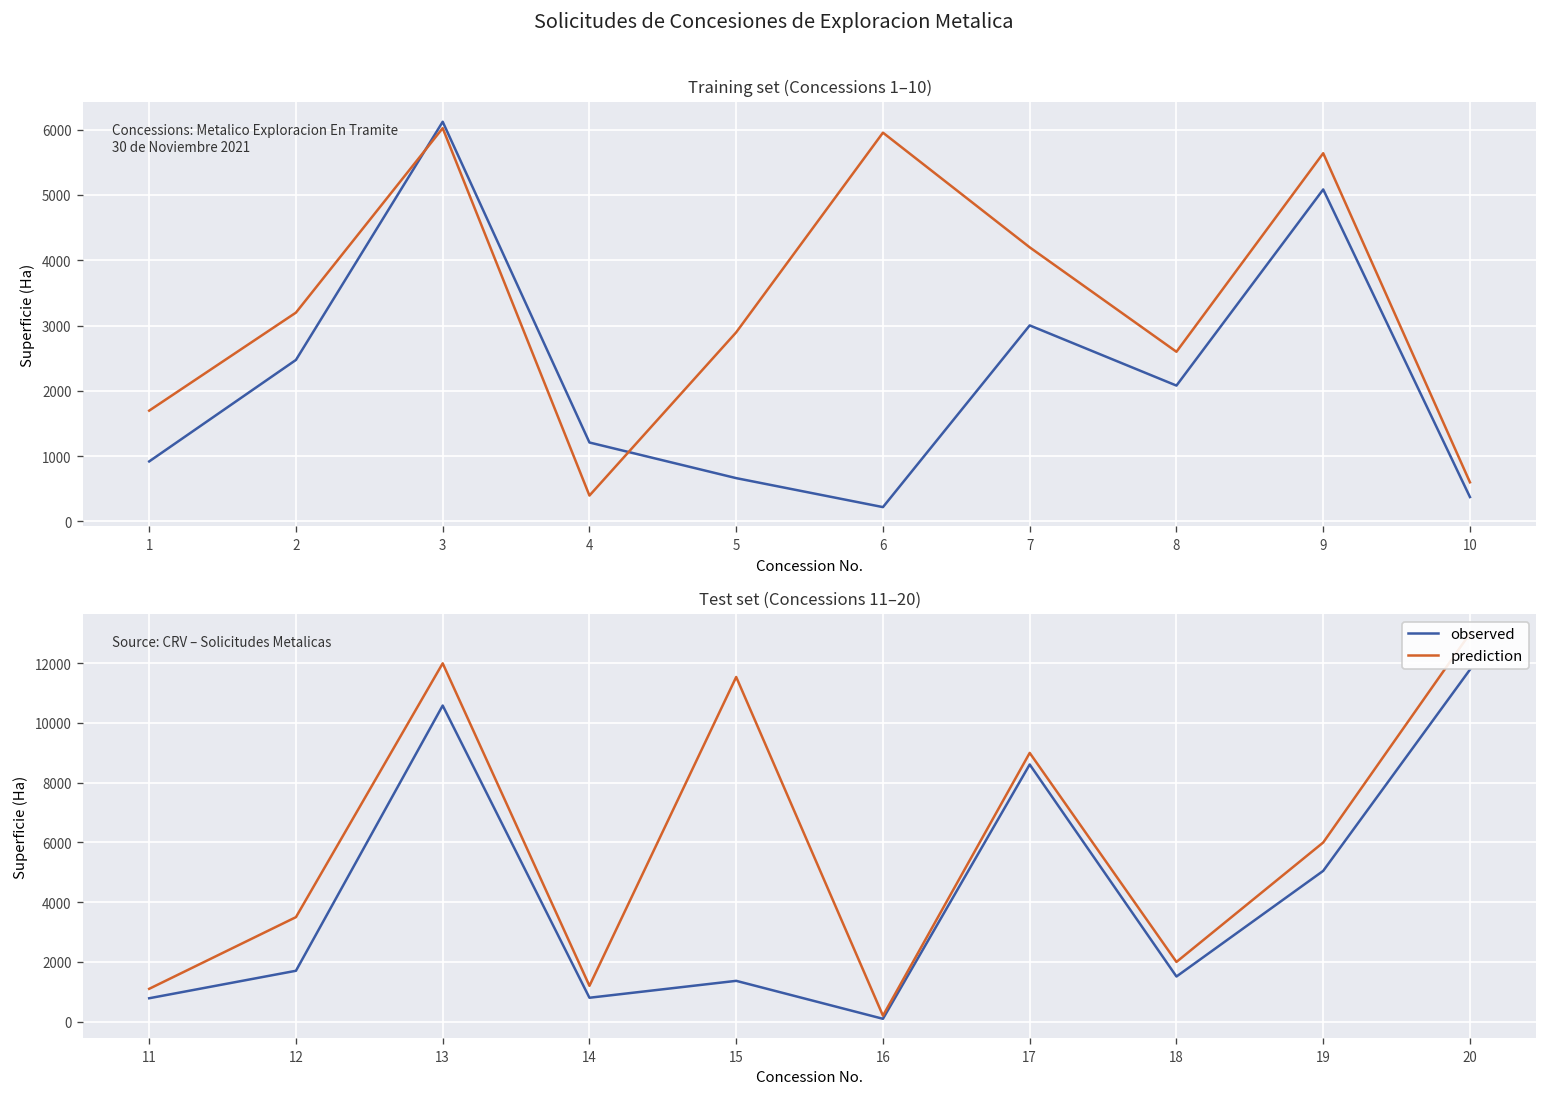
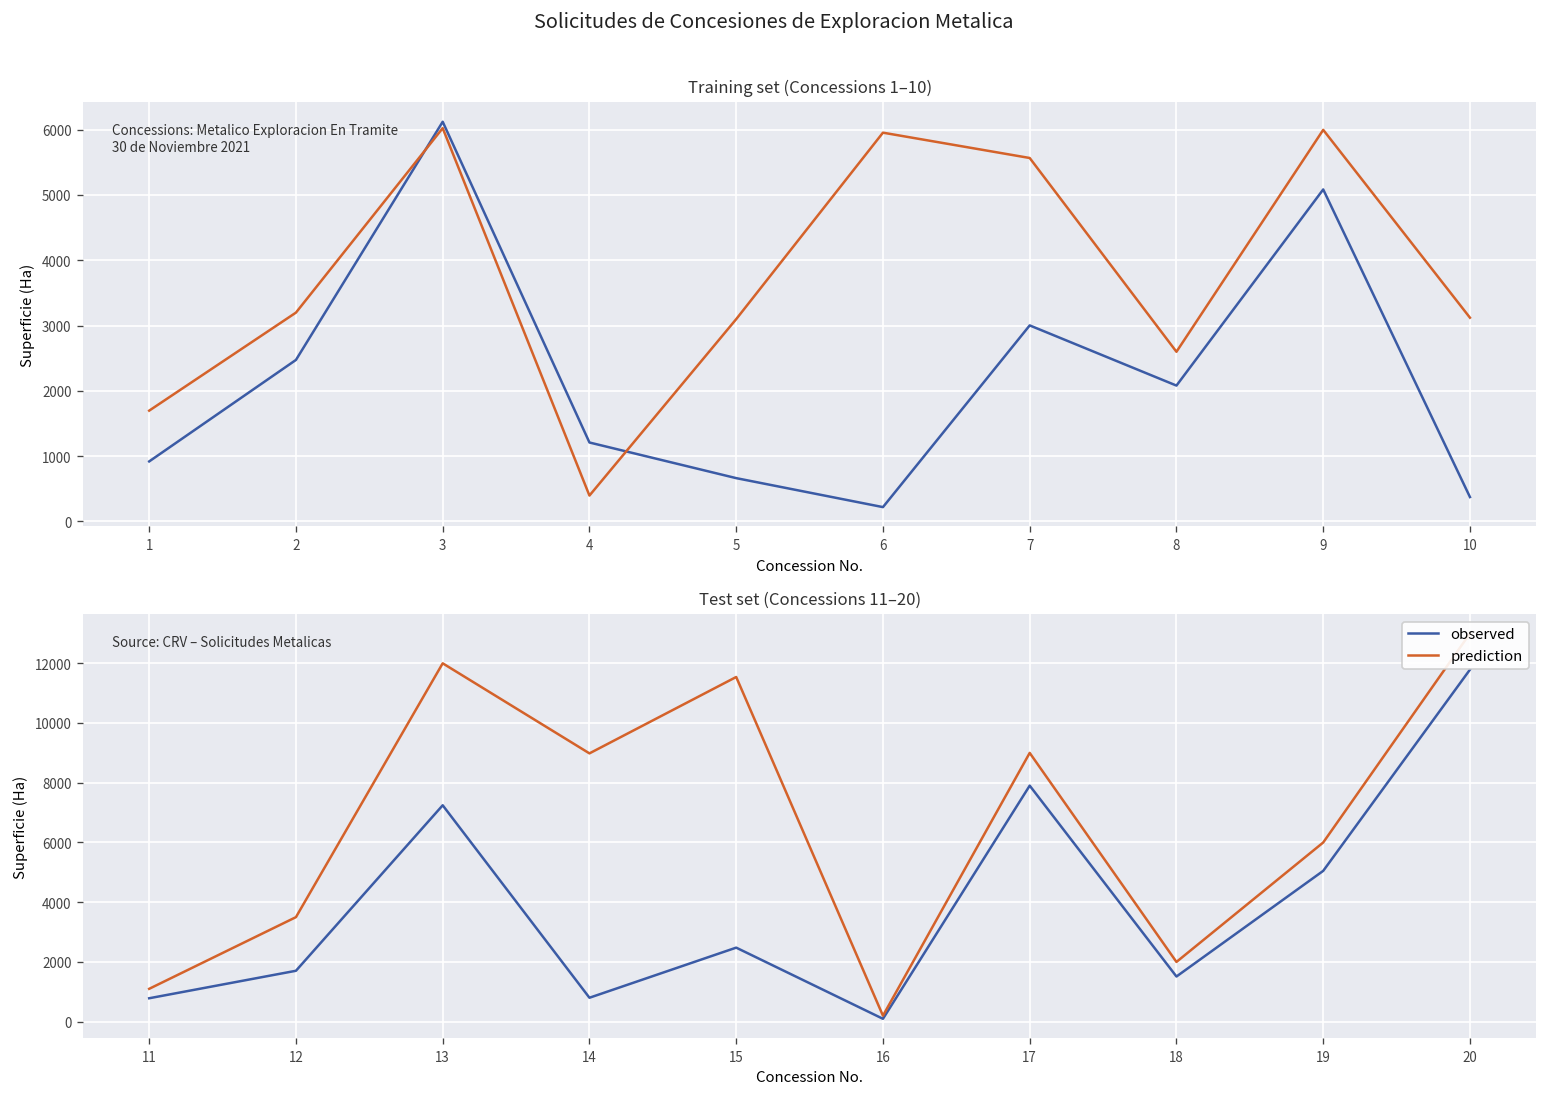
Training set (Concessions 1–10), prediction, 5: 2900 -> 3100
Training set (Concessions 1–10), prediction, 7: 4200 -> 5600
Training set (Concessions 1–10), prediction, 9: 5600 -> 6000
Training set (Concessions 1–10), prediction, 10: 600 -> 3100
Test set (Concessions 11–20), observed, 13: 10600 -> 7200
Test set (Concessions 11–20), prediction, 14: 1200 -> 9000
Test set (Concessions 11–20), observed, 15: 1400 -> 2500
Test set (Concessions 11–20), observed, 17: 8600 -> 7900
